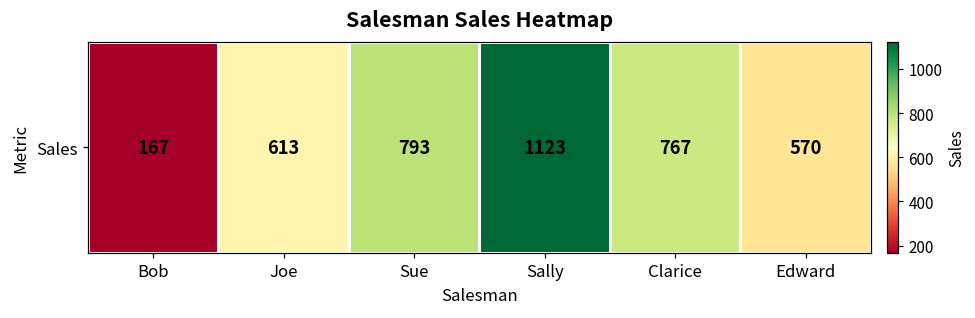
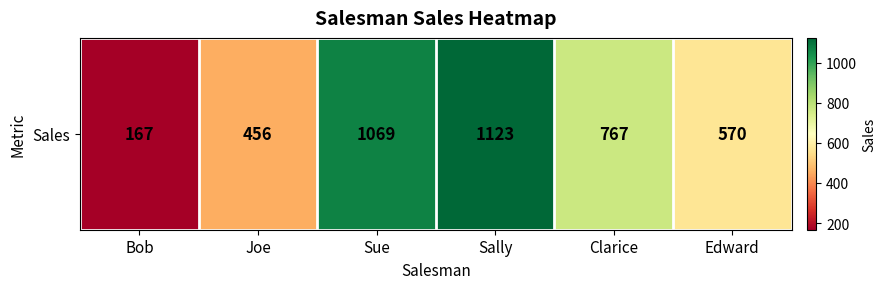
Sales, Joe: 613 -> 456
Sales, Sue: 793 -> 1069
